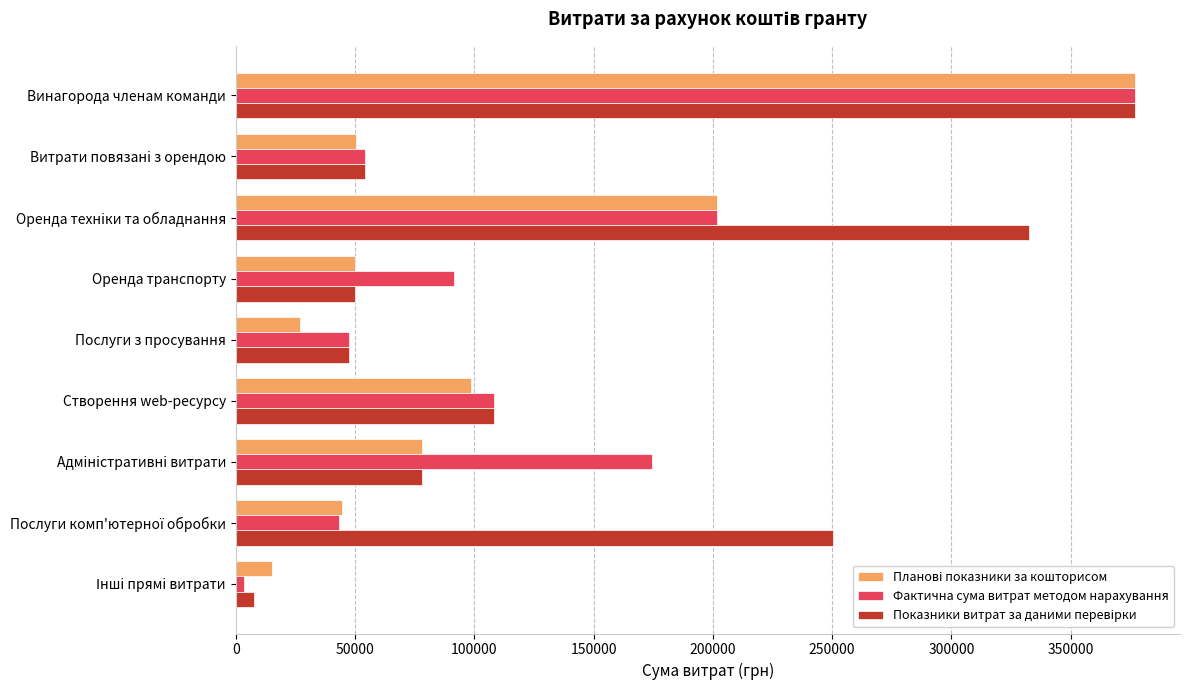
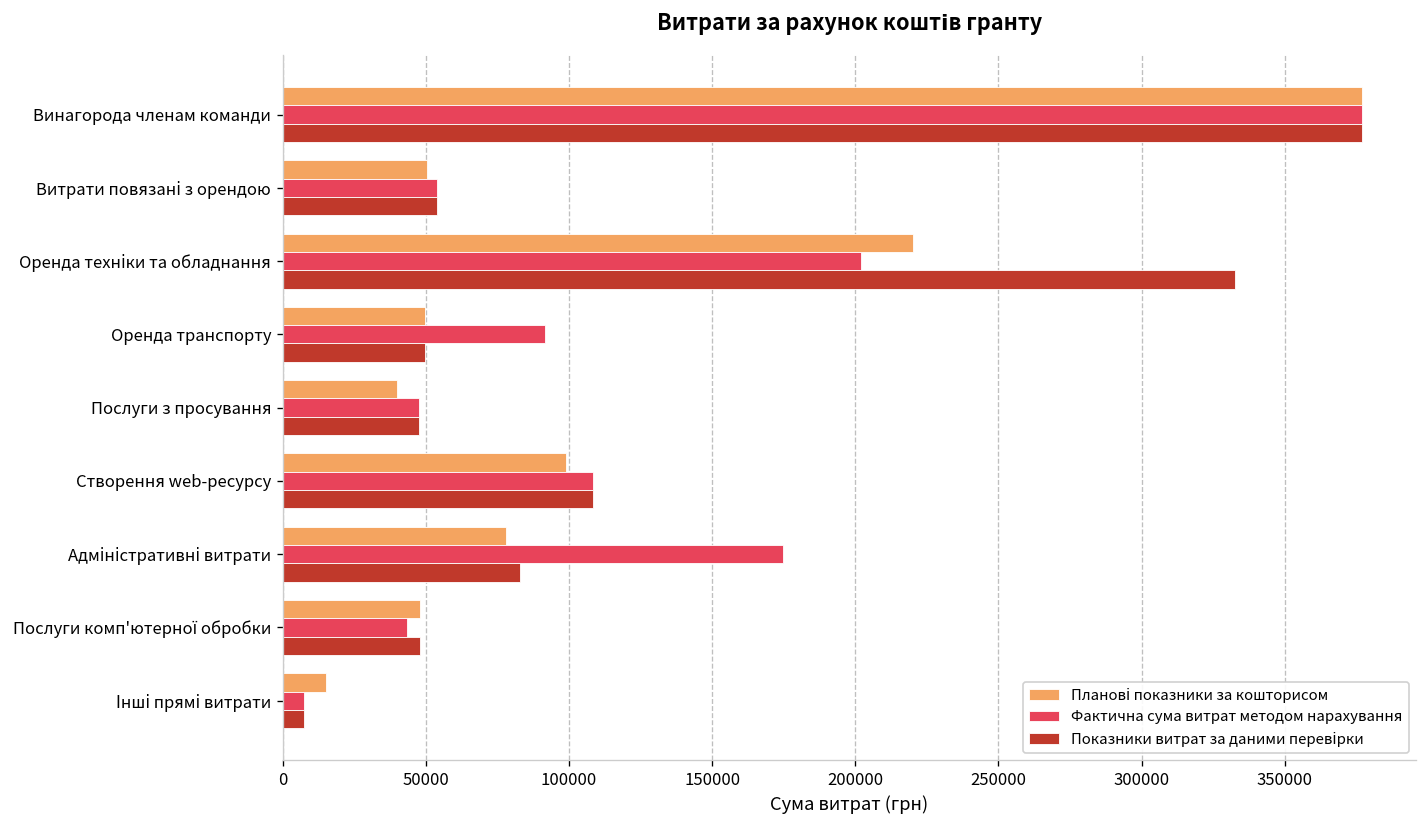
Планові показники за кошторисом, Оренда техніки та обладнання: 202000 -> 220000
Планові показники за кошторисом, Послуги з просування: 27000 -> 40000
Показники витрат за даними перевірки, Адміністративні витрати: 78000 -> 83000
Планові показники за кошторисом, Послуги комп'ютерної обробки: 44000 -> 48000
Показники витрат за даними перевірки, Послуги комп'ютерної обробки: 250000 -> 48000
Фактична сума витрат методом нарахування, Інші прямі витрати: 3000 -> 8000
